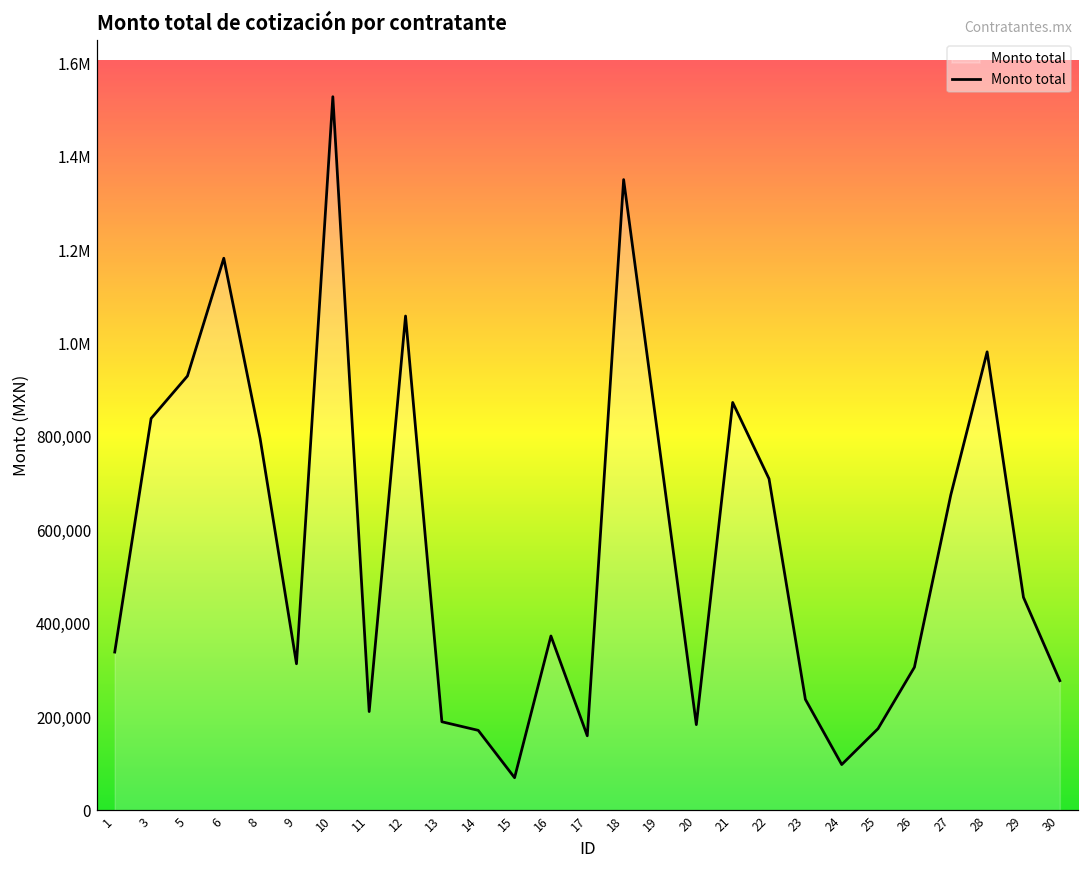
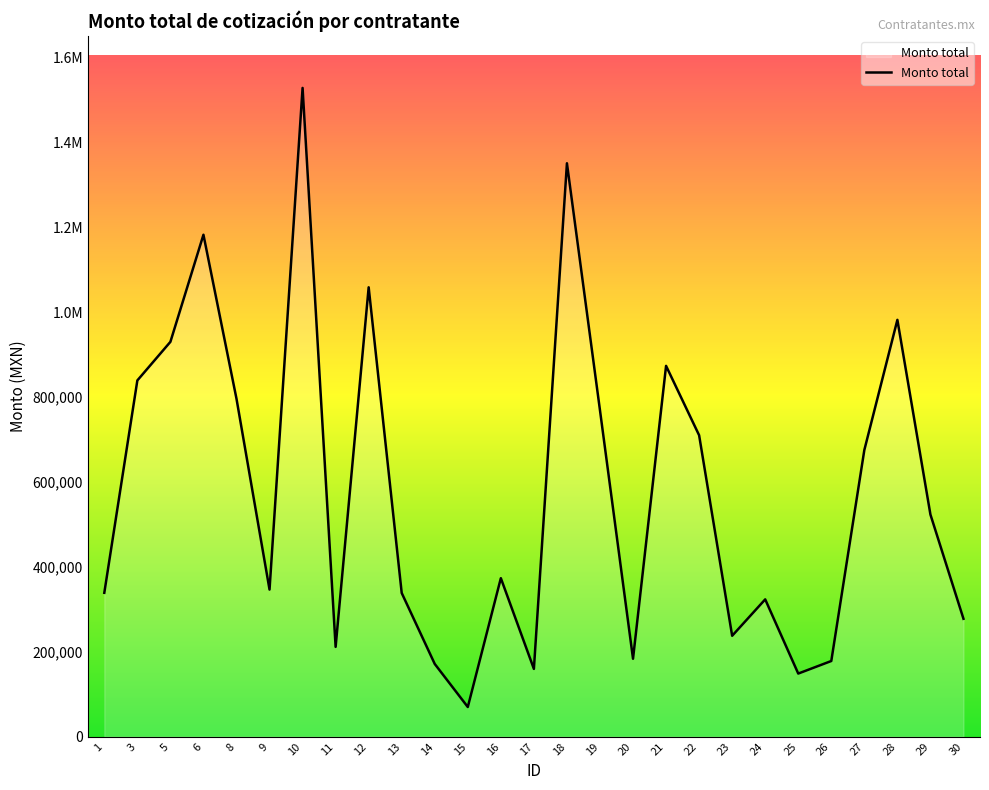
9: 310,000 -> 350,000
13: 190,000 -> 340,000
24: 100,000 -> 320,000
25: 180,000 -> 150,000
26: 310,000 -> 180,000
29: 460,000 -> 520,000
